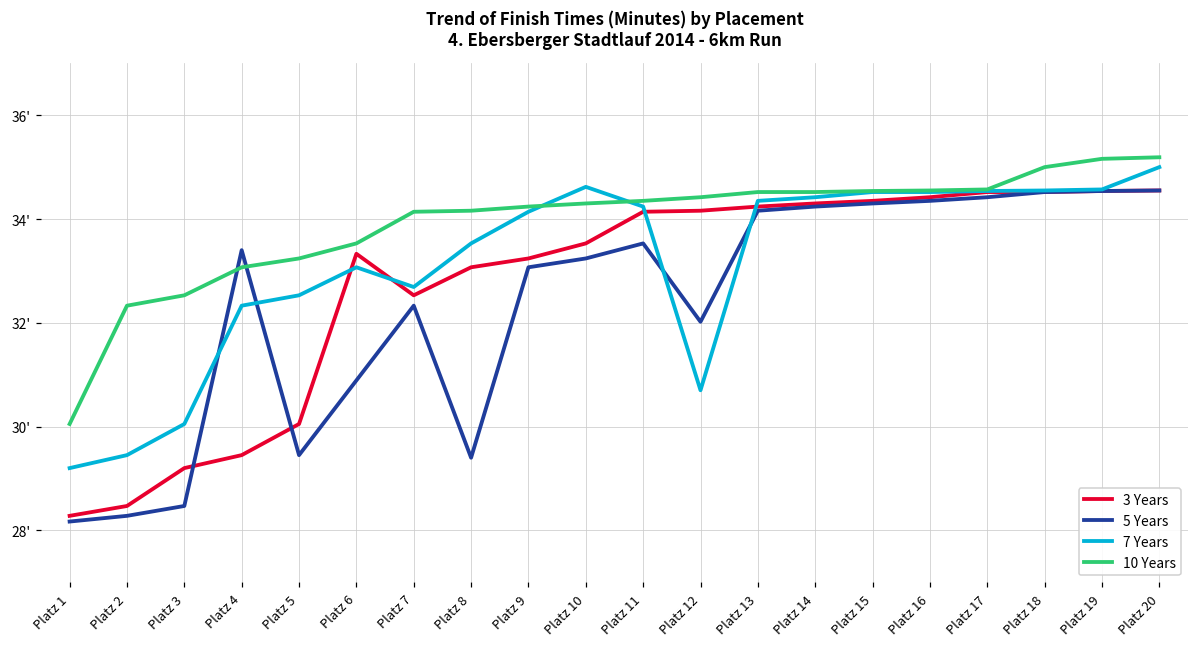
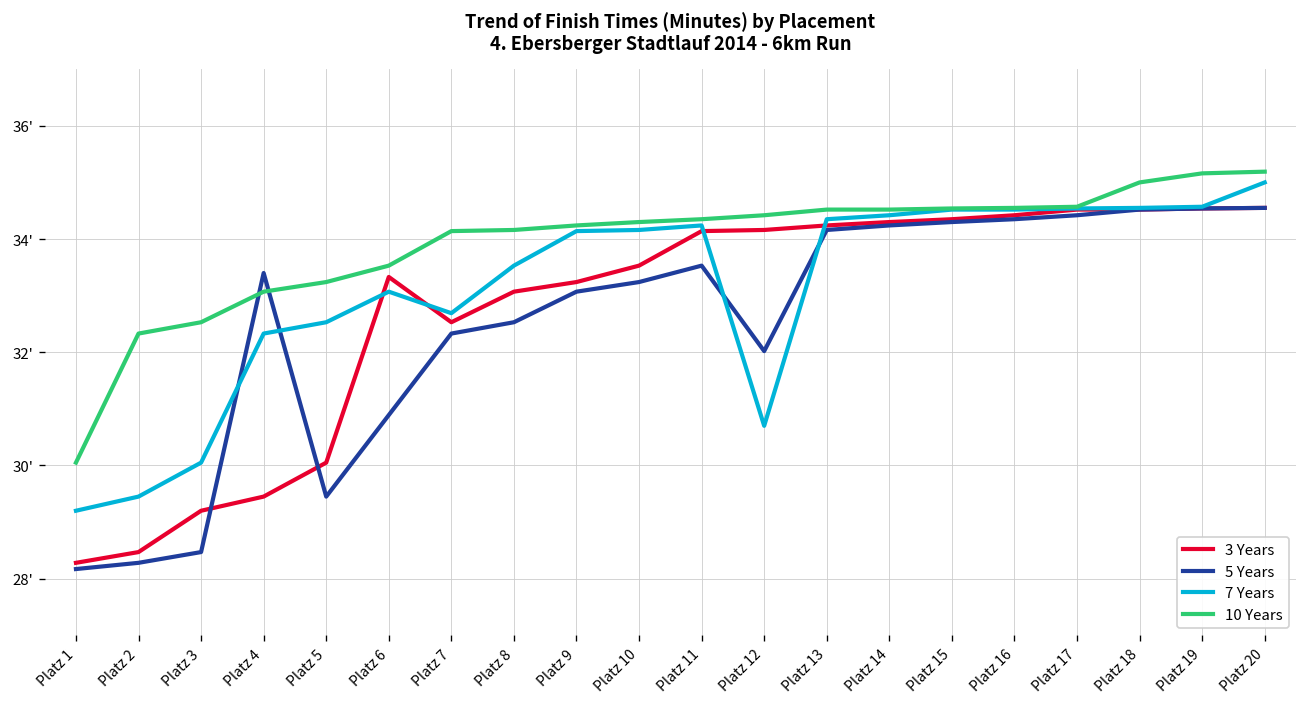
5 Years, Platz 8: 29.4' -> 32.5'
7 Years, Platz 10: 34.6' -> 34.2'
